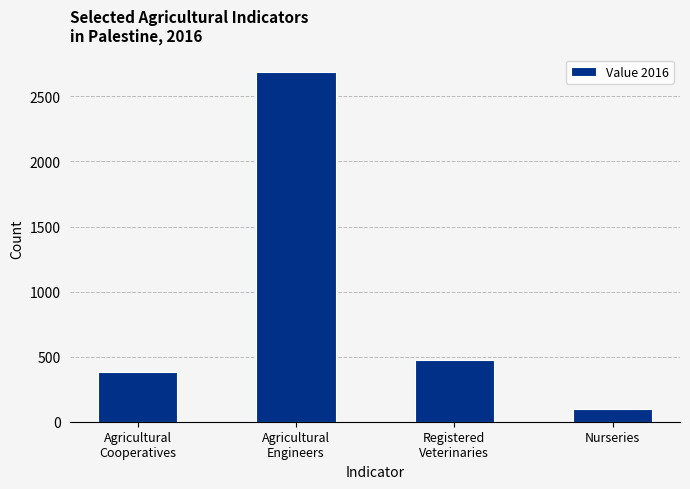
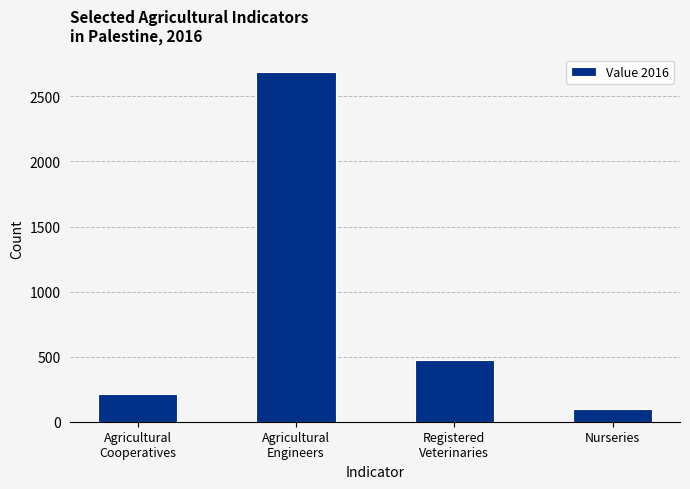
Agricultural Cooperatives: 380 -> 210
